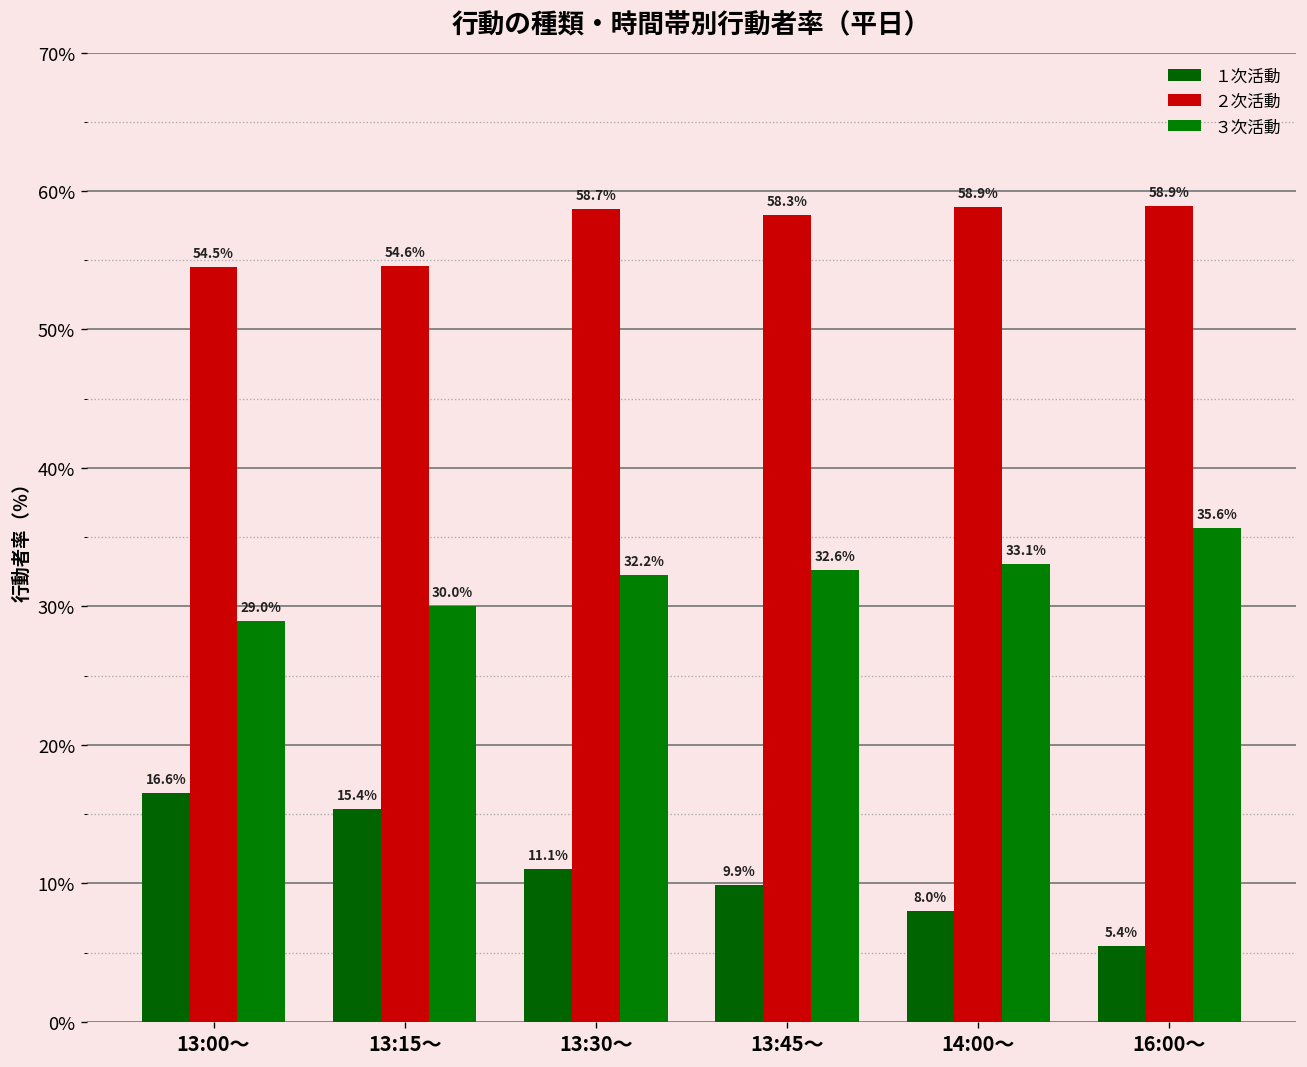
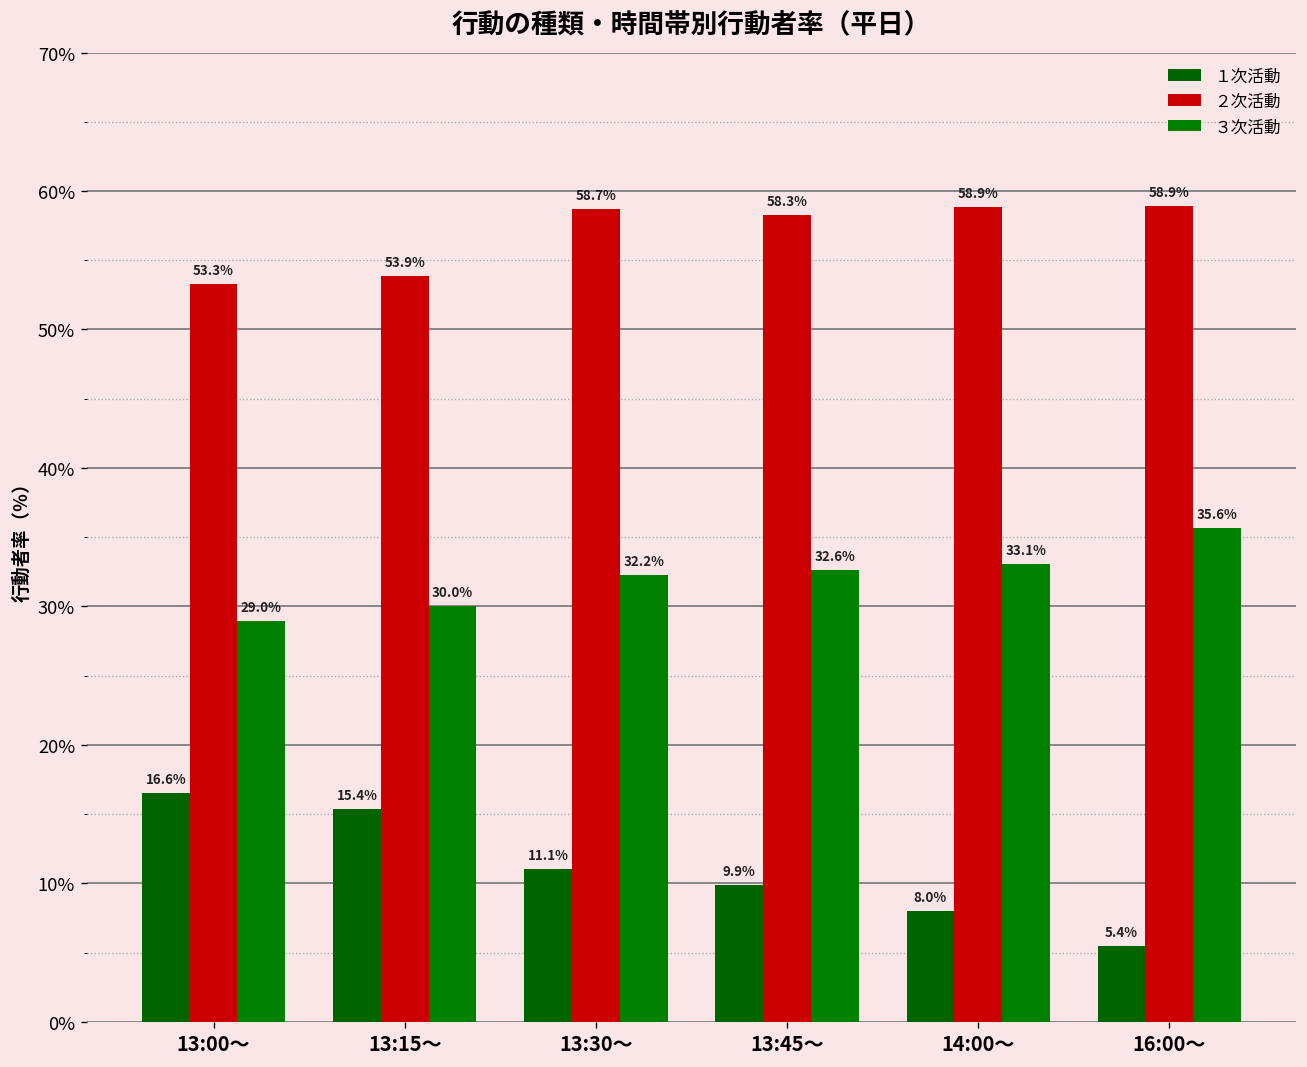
２次活動, 13:00～: 54.5% -> 53.3%
２次活動, 13:15～: 54.6% -> 53.9%
